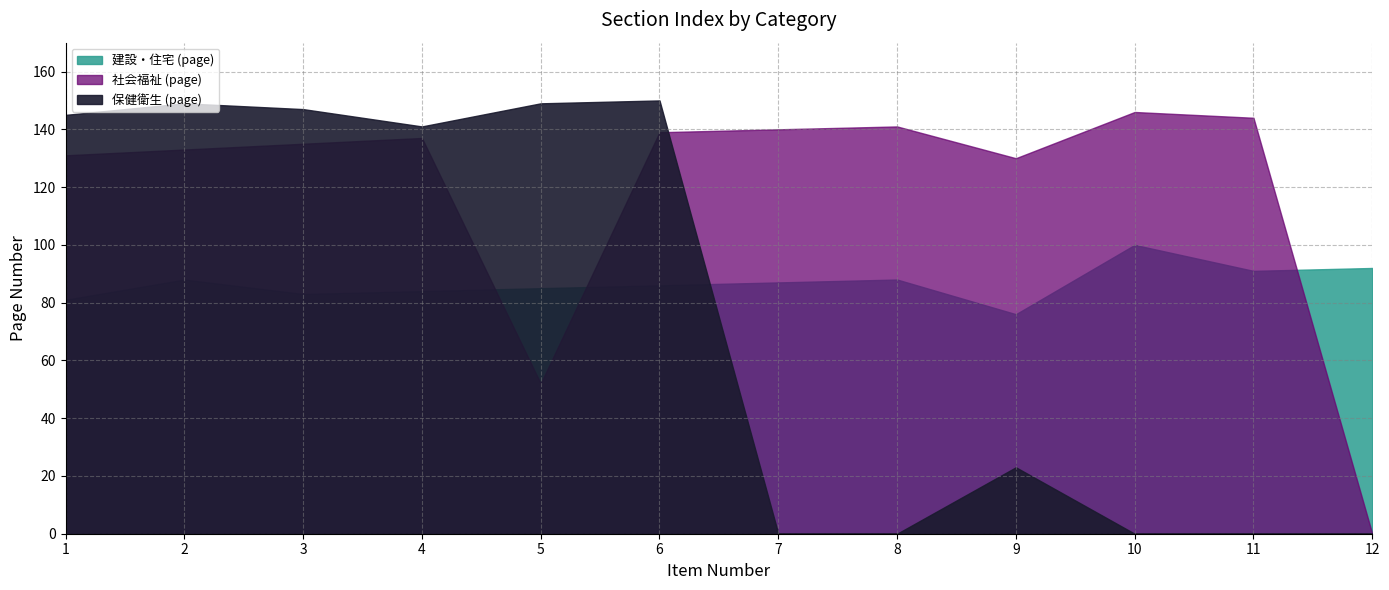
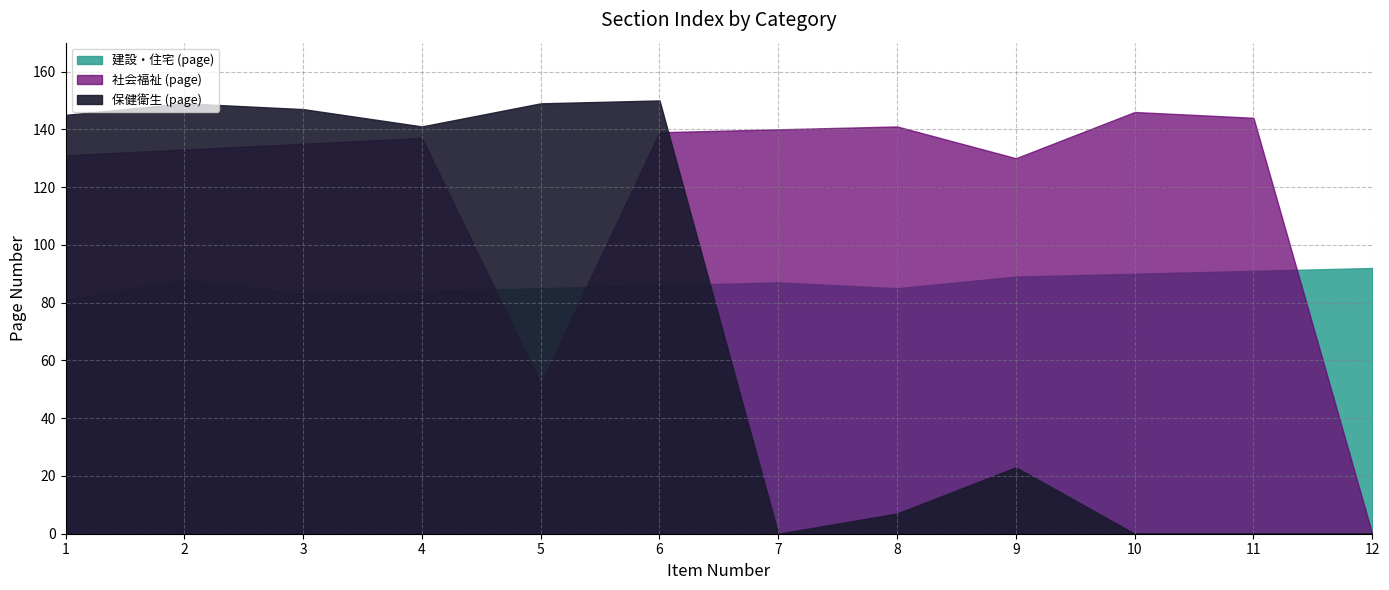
建設・住宅 (page), 8: 88 -> 85
保健衛生 (page), 8: 0 -> 7
建設・住宅 (page), 9: 76 -> 89
建設・住宅 (page), 10: 100 -> 90
